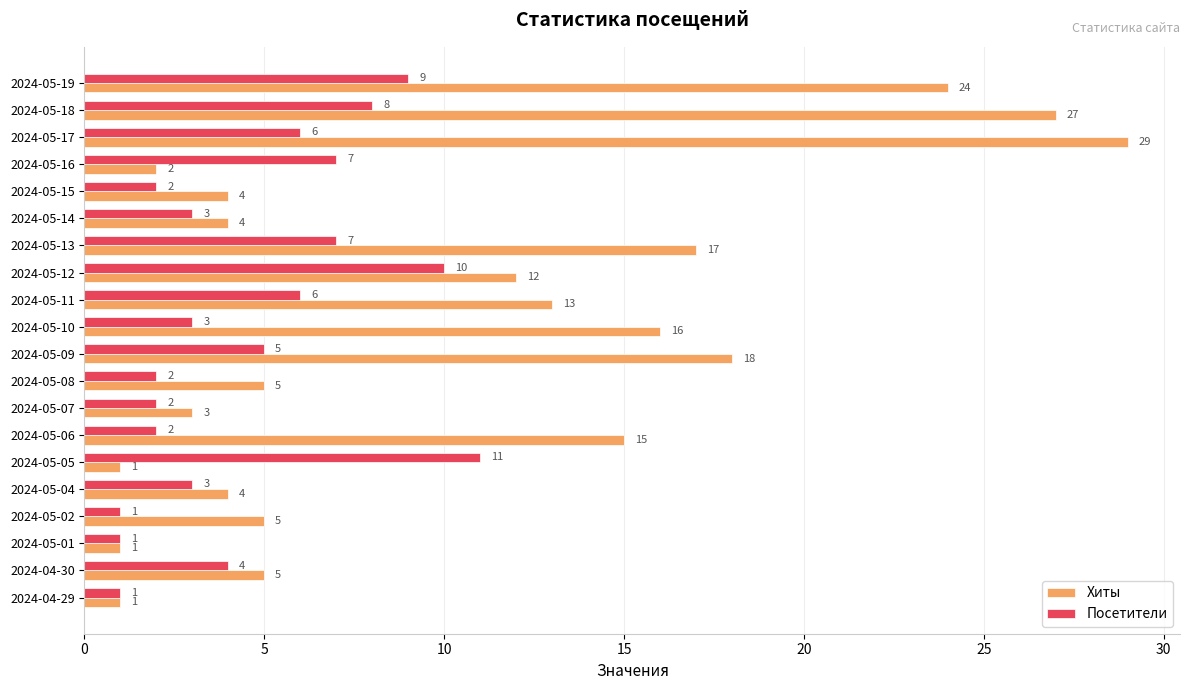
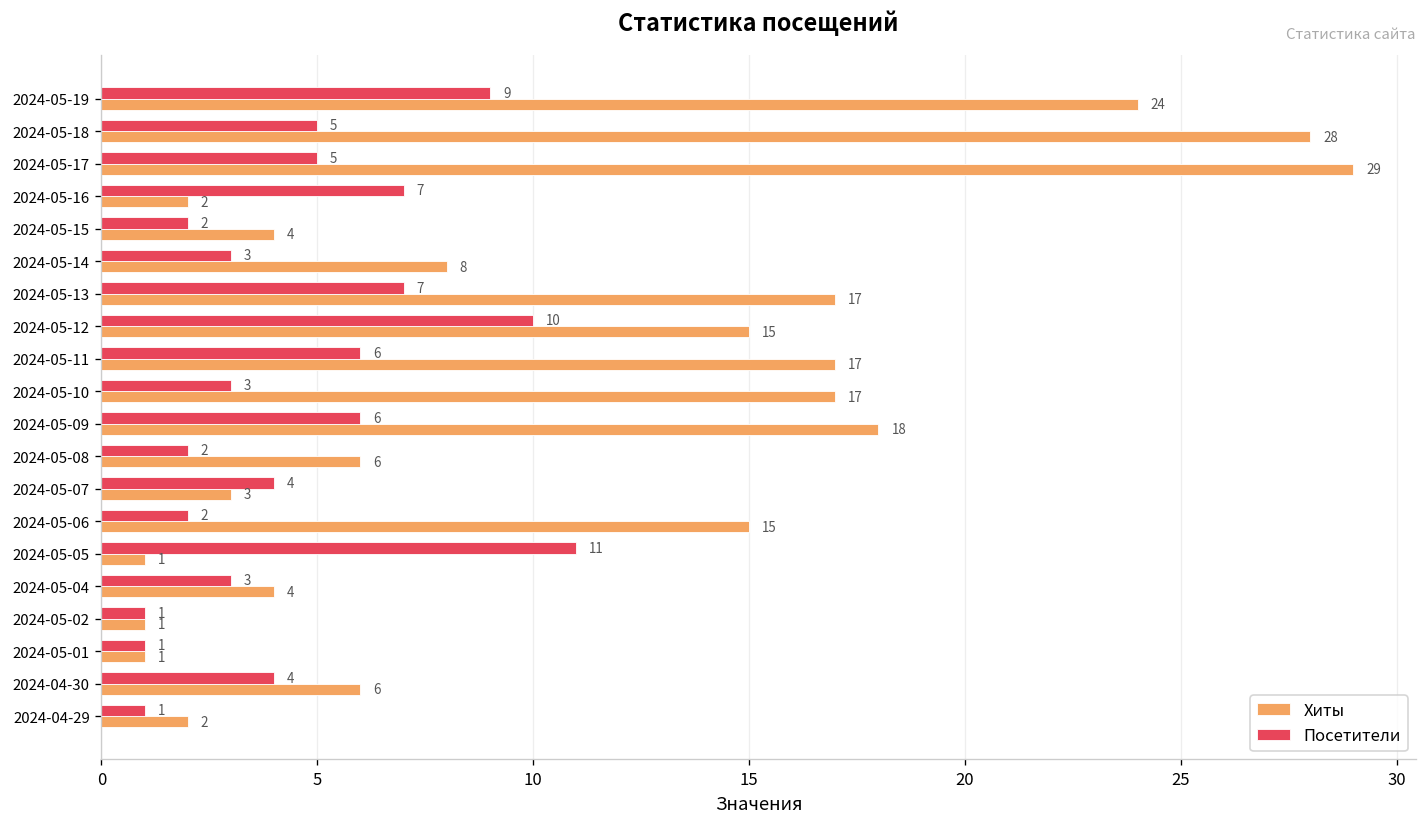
Посетители, 2024-05-18: 8 -> 5
Хиты, 2024-05-18: 27 -> 28
Посетители, 2024-05-17: 6 -> 5
Хиты, 2024-05-14: 4 -> 8
Хиты, 2024-05-12: 12 -> 15
Хиты, 2024-05-11: 13 -> 17
Хиты, 2024-05-10: 16 -> 17
Посетители, 2024-05-09: 5 -> 6
Хиты, 2024-05-08: 5 -> 6
Посетители, 2024-05-07: 2 -> 4
Хиты, 2024-05-02: 5 -> 1
Хиты, 2024-04-30: 5 -> 6
Хиты, 2024-04-29: 1 -> 2
